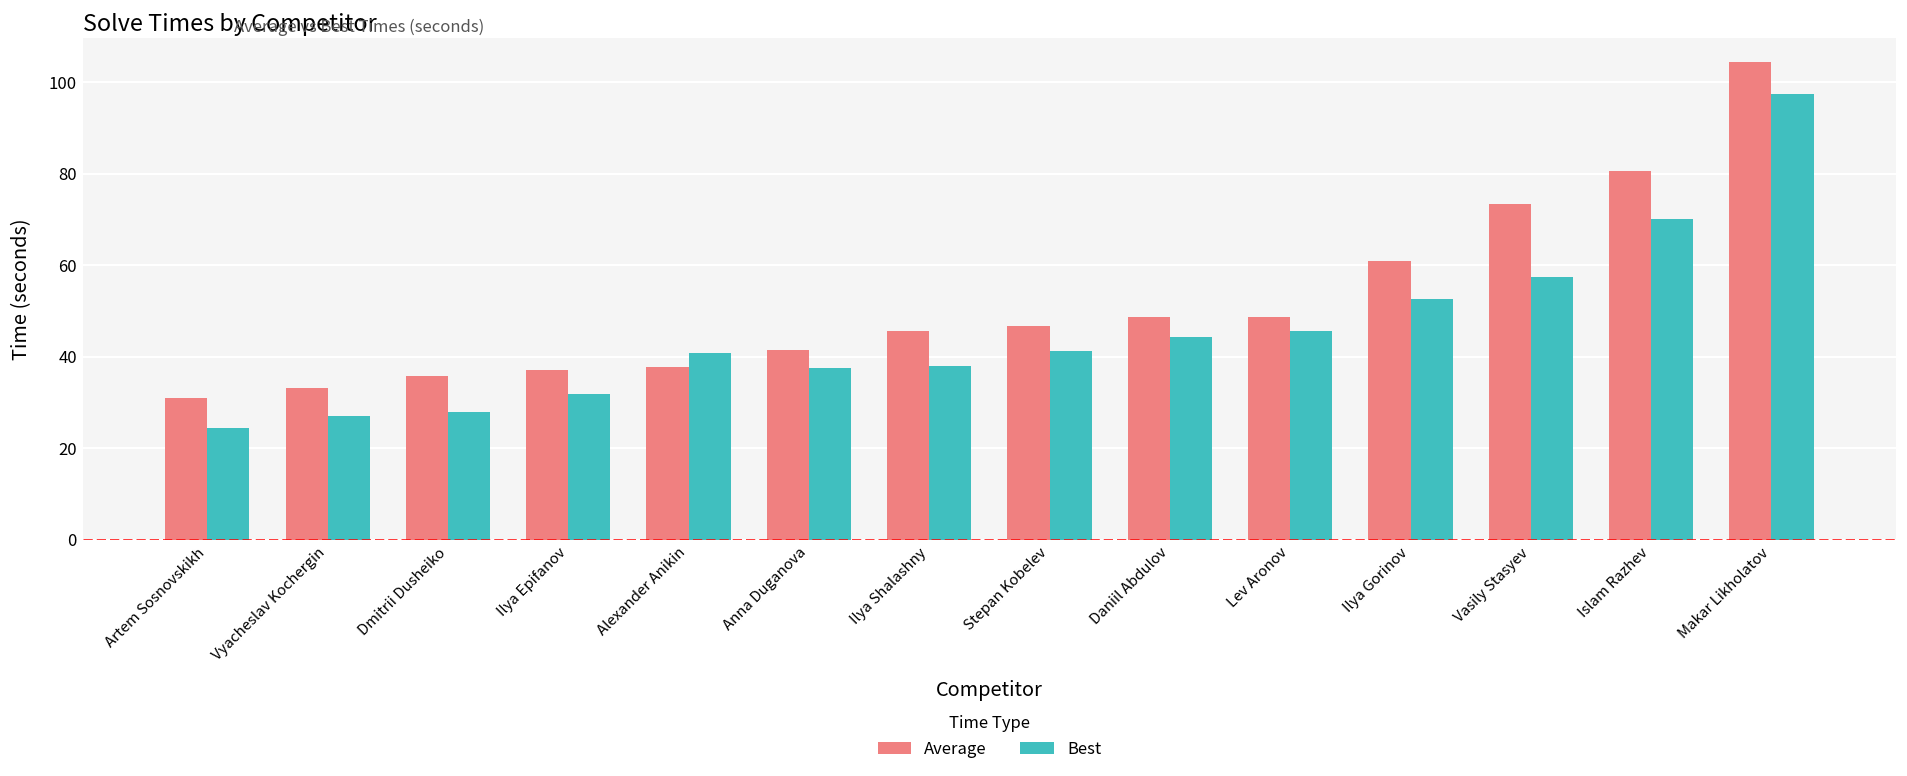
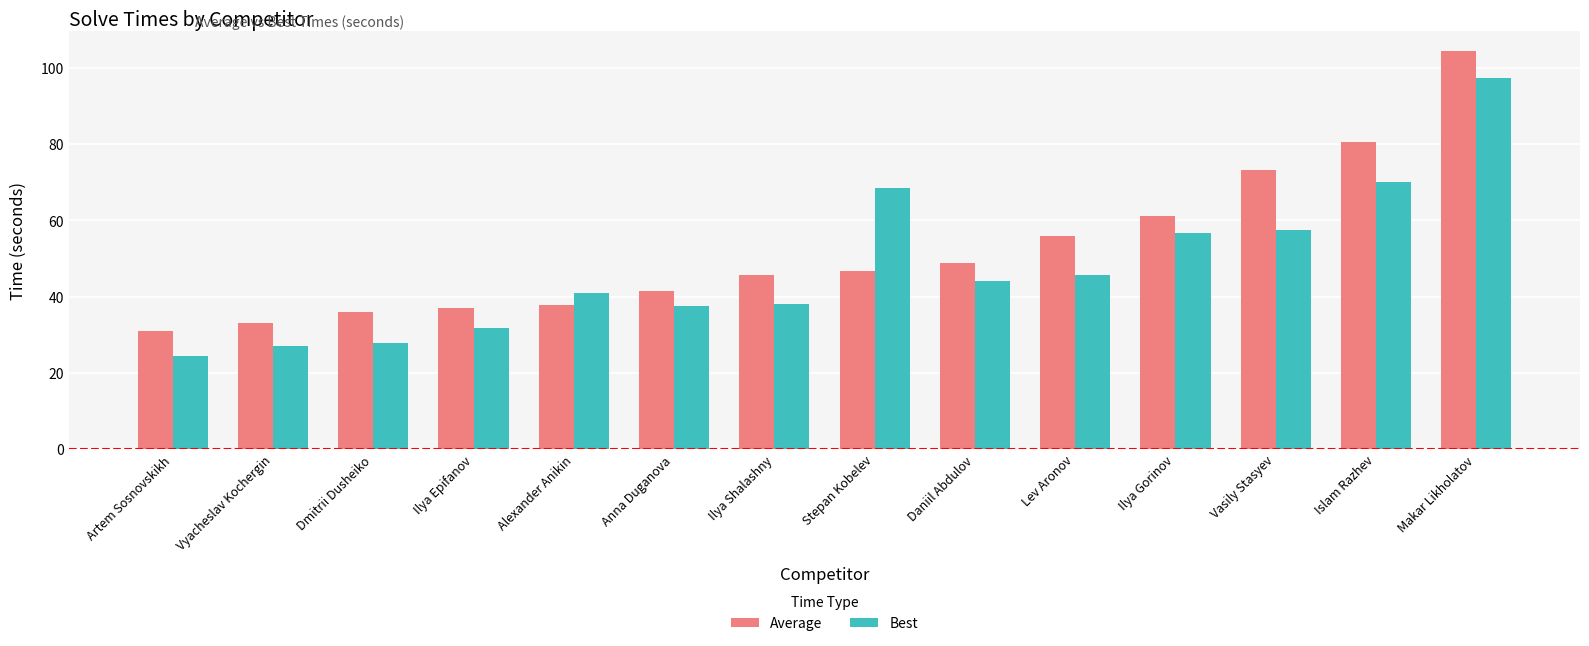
Best, Stepan Kobelev: 41 -> 69
Average, Lev Aronov: 49 -> 56
Best, Ilya Gorinov: 53 -> 57
